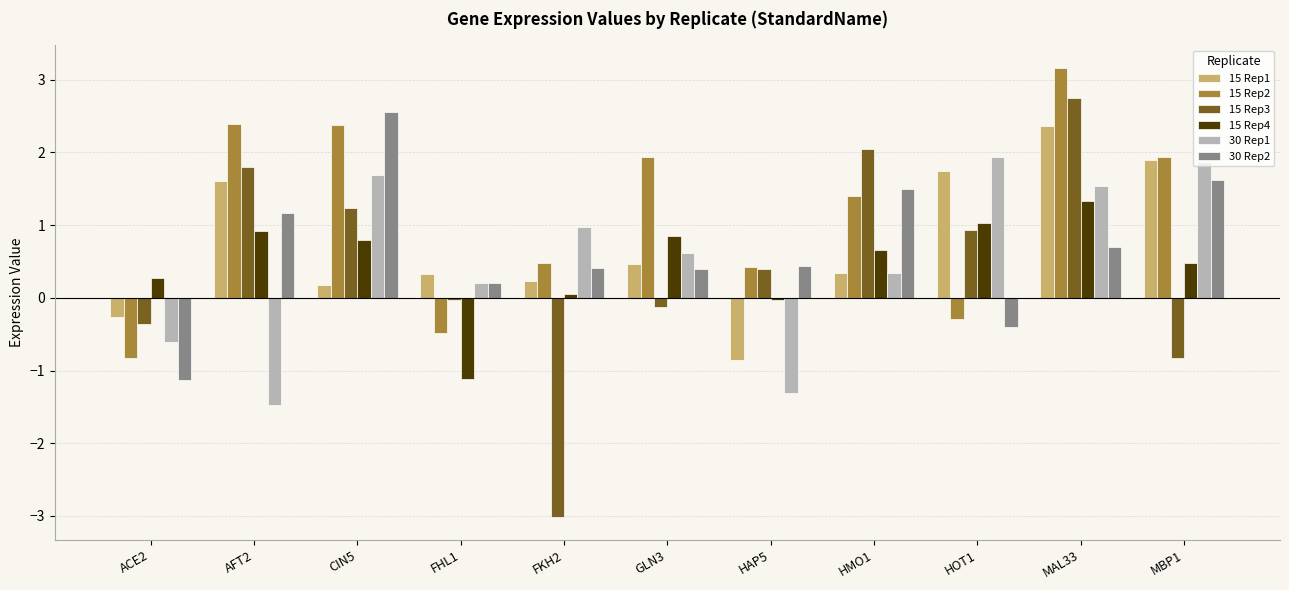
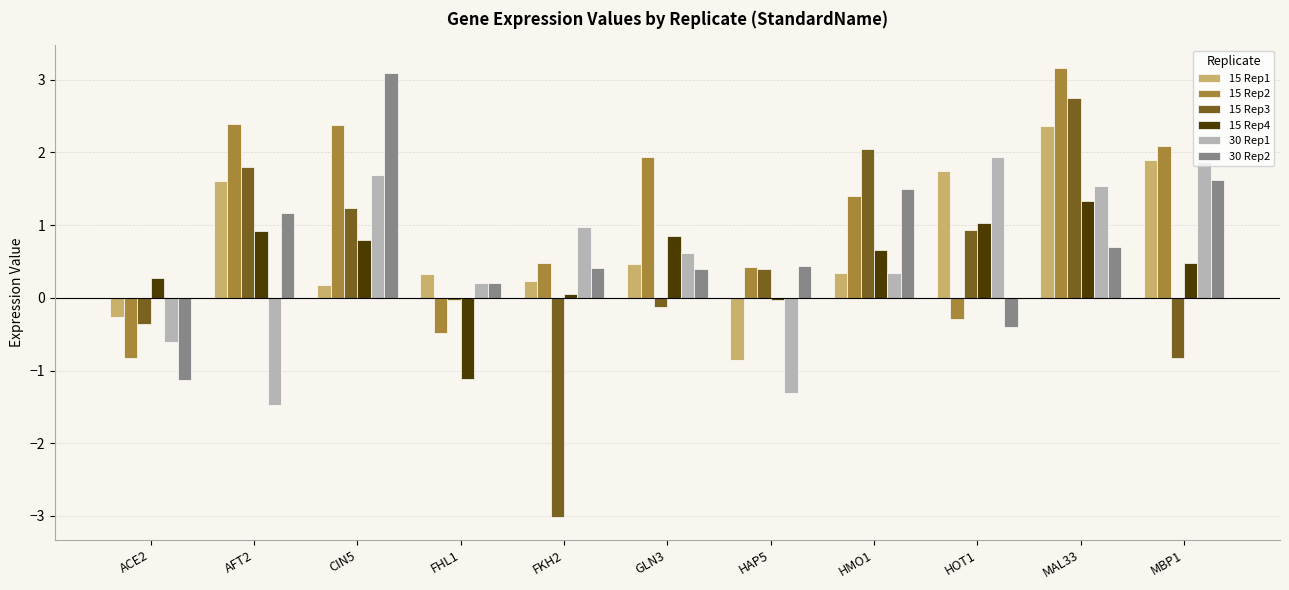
30 Rep2, CIN5: 2.6 -> 3.1
15 Rep2, MBP1: 1.9 -> 2.1
